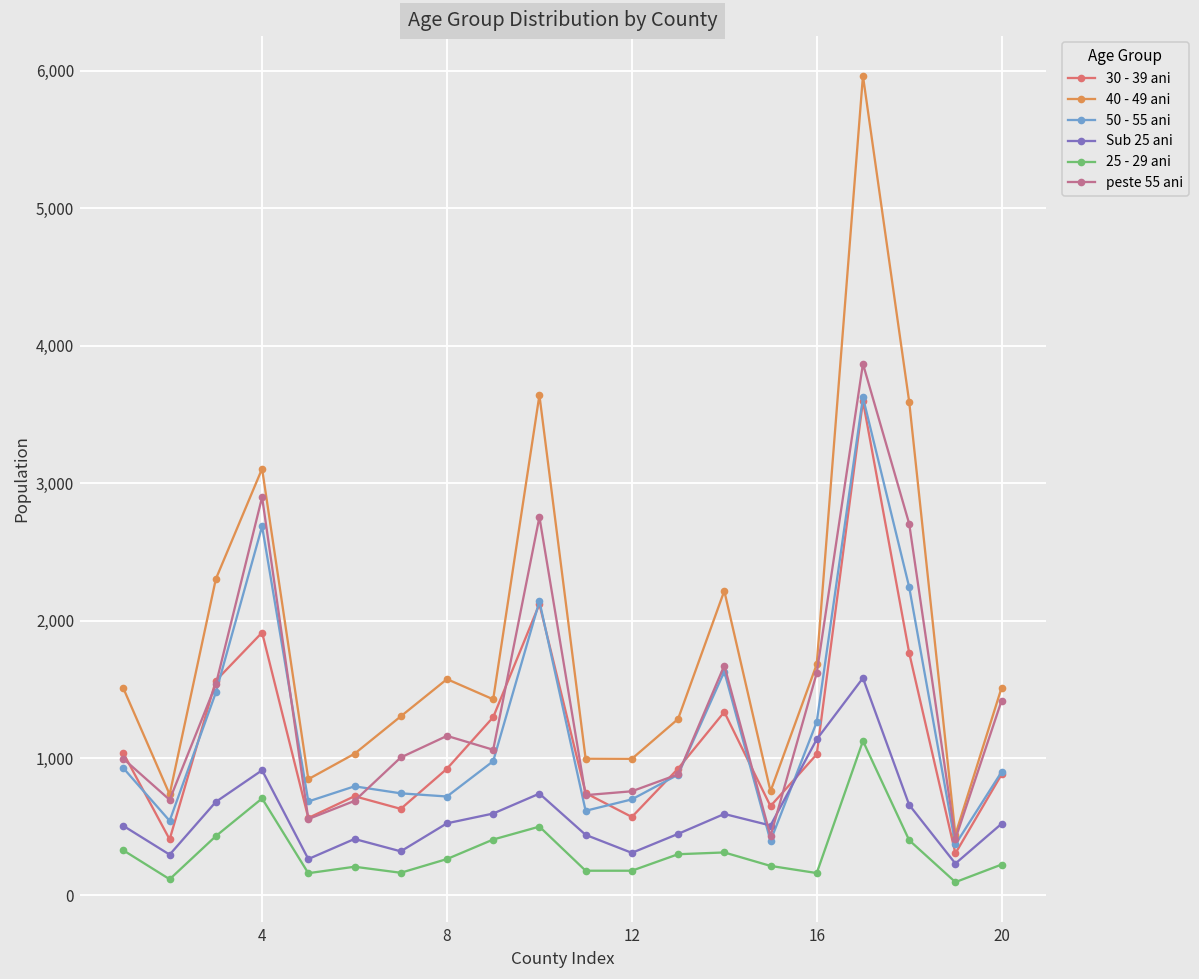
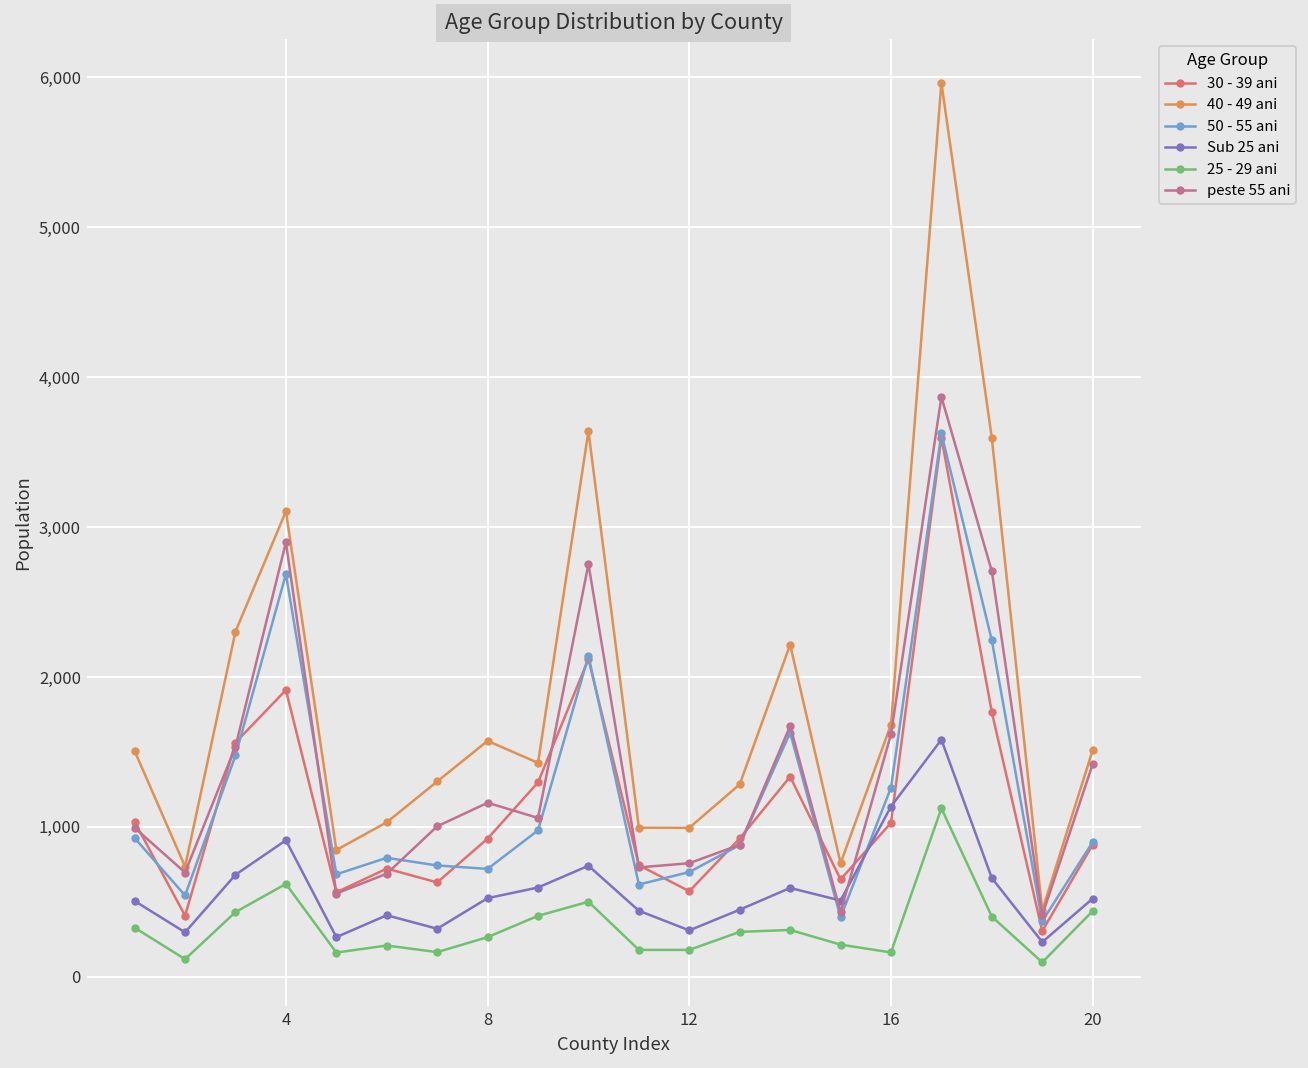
25 - 29 ani, 4: 710 -> 620
25 - 29 ani, 20: 230 -> 440
